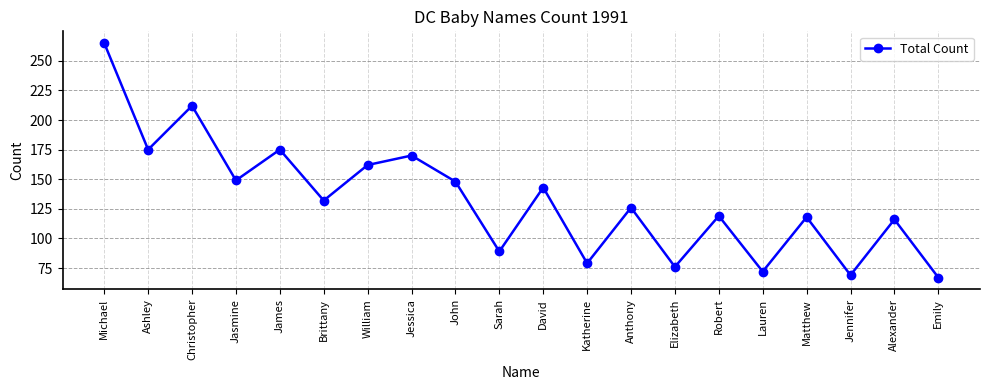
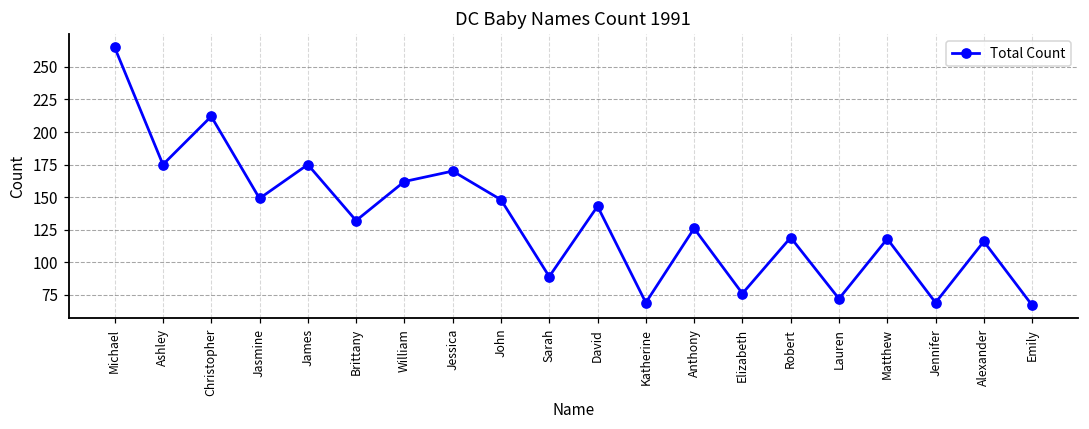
Katherine: 79 -> 69
